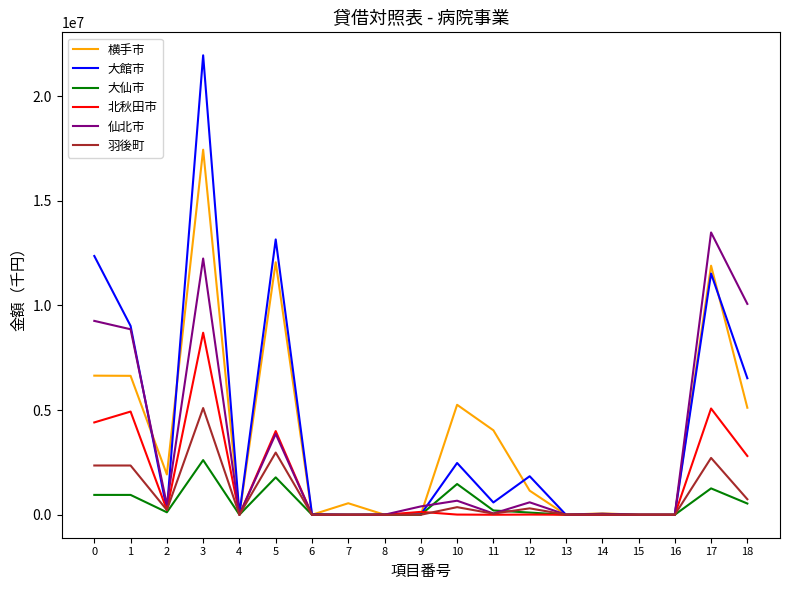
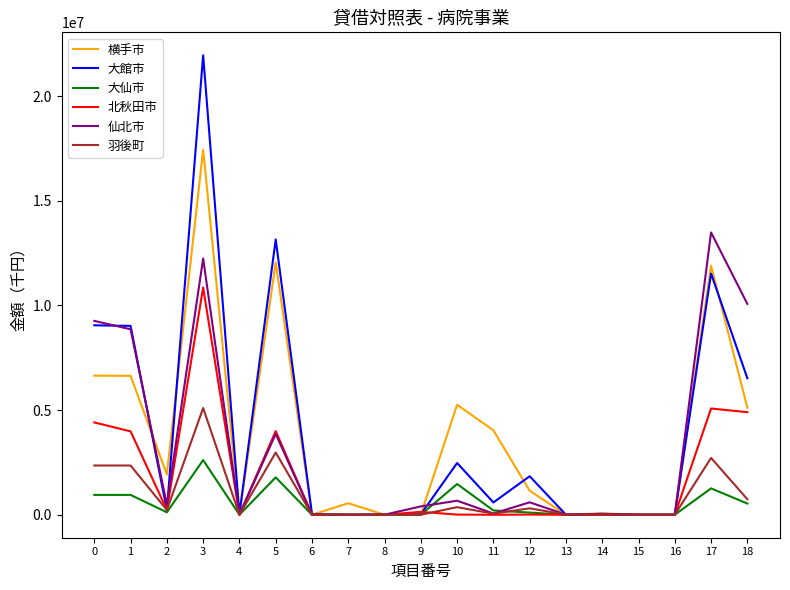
大館市, 0: 12400000 -> 9000000
北秋田市, 1: 4900000 -> 4000000
北秋田市, 3: 8700000 -> 10900000
北秋田市, 18: 2800000 -> 4900000
